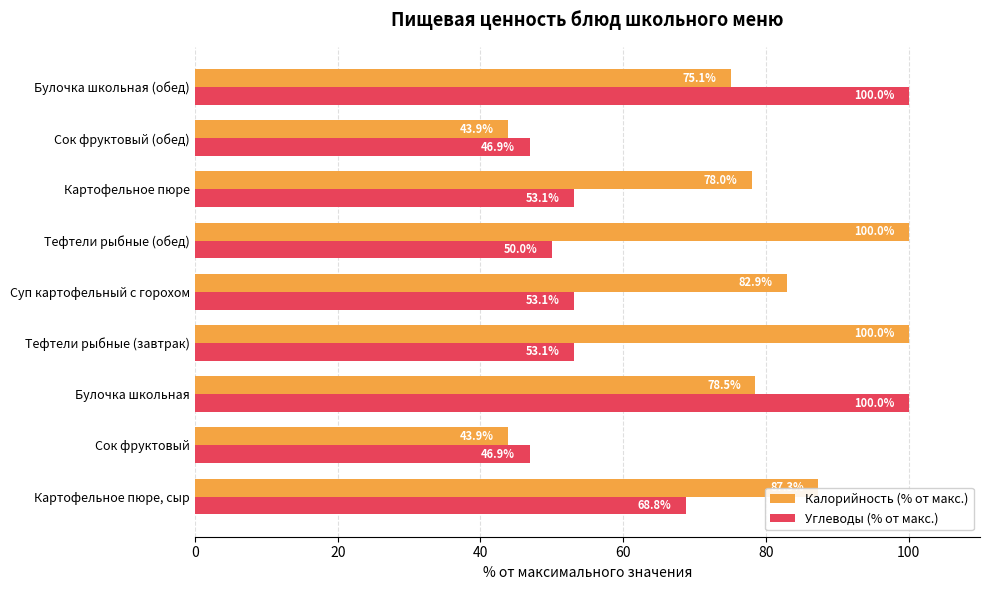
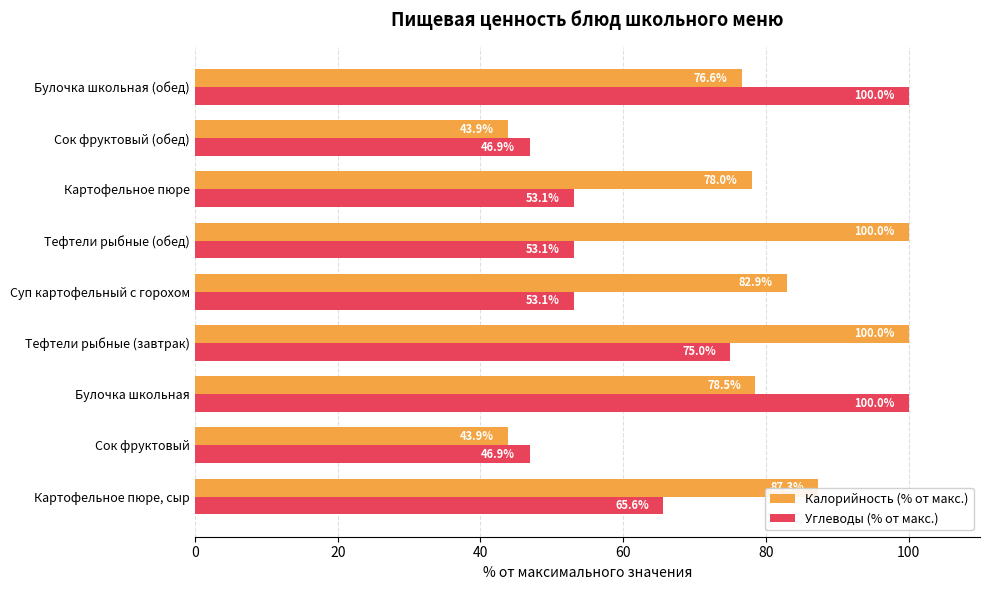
Калорийность (% от макс.), Булочка школьная (обед): 75.1% -> 76.6%
Углеводы (% от макс.), Тефтели рыбные (обед): 50.0% -> 53.1%
Углеводы (% от макс.), Тефтели рыбные (завтрак): 53.1% -> 75.0%
Углеводы (% от макс.), Картофельное пюре, сыр: 68.8% -> 65.6%
